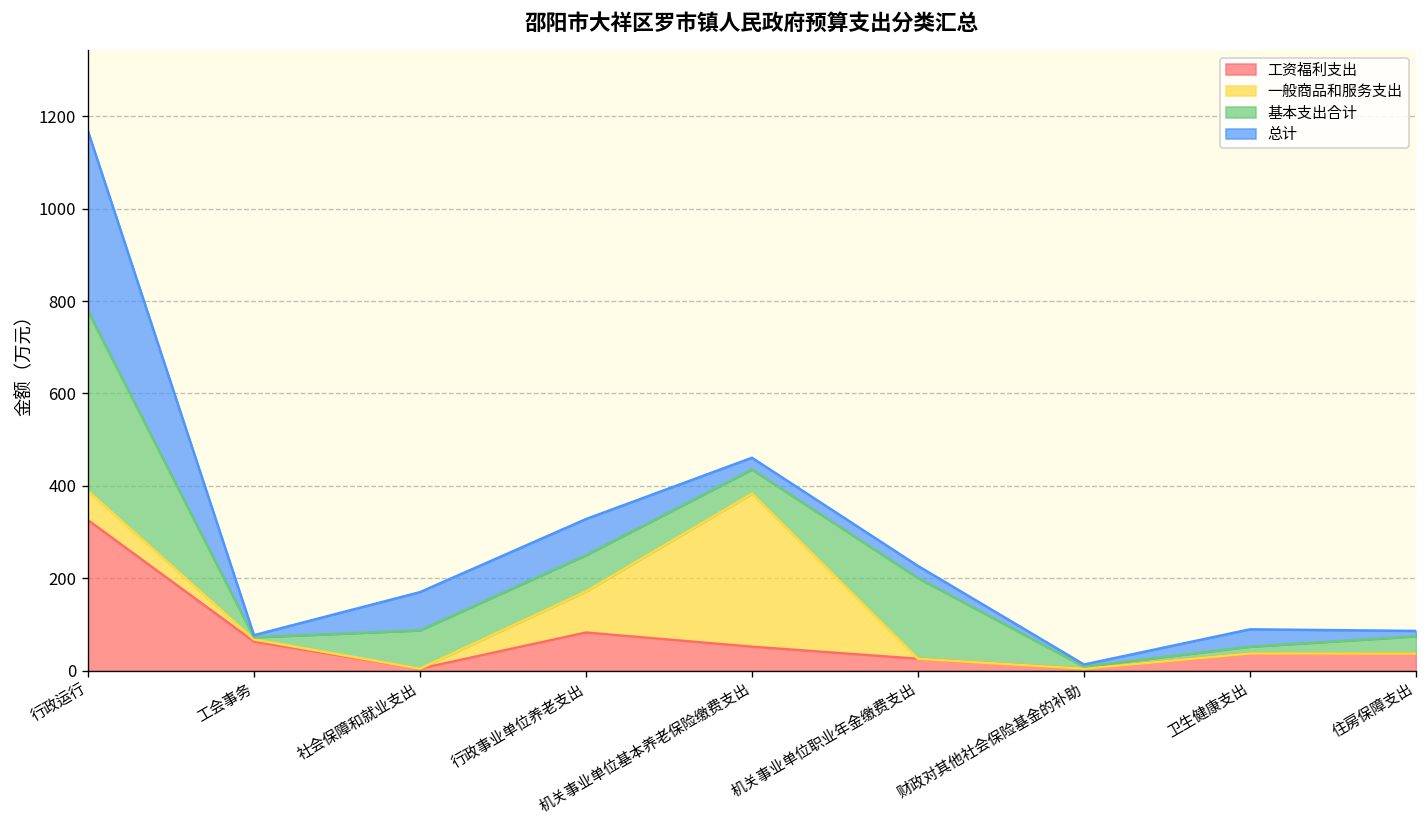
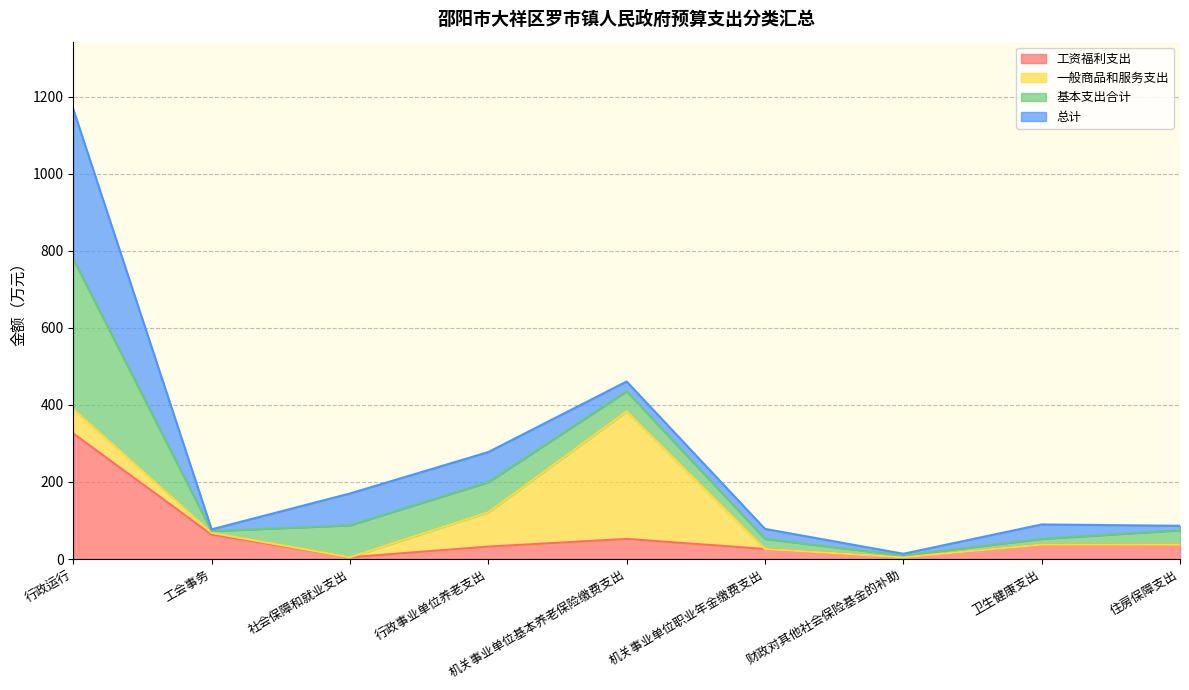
工资福利支出, 行政事业单位养老支出: 80 -> 30
基本支出合计, 机关事业单位职业年金缴费支出: 170 -> 30
